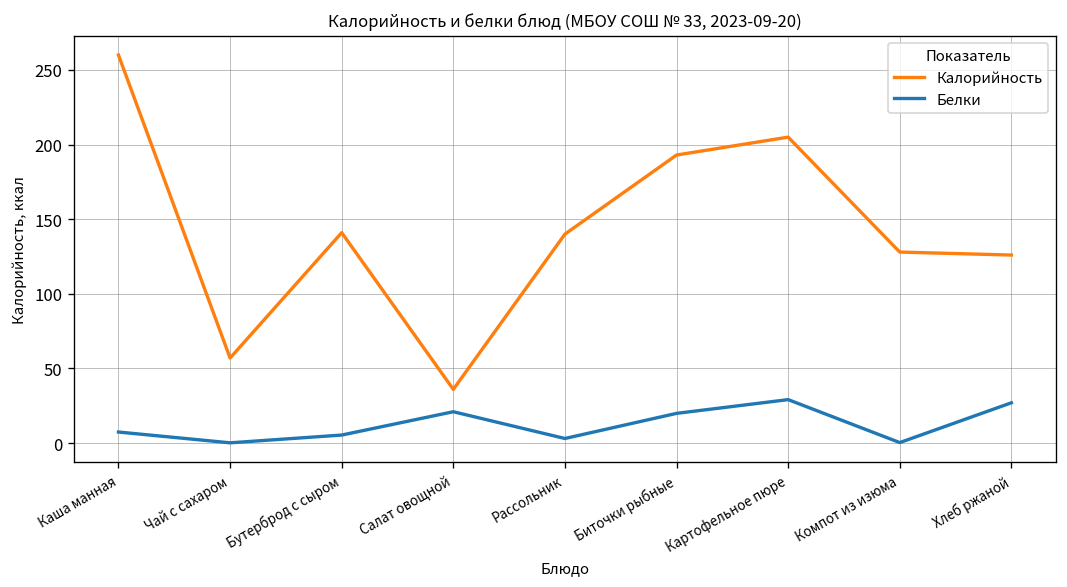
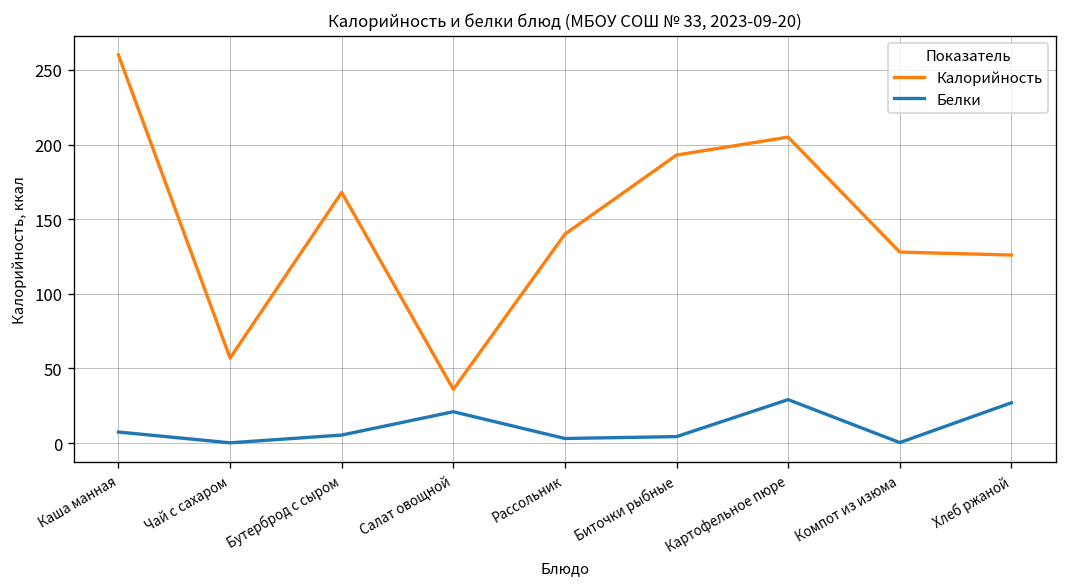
Калорийность, Бутерброд с сыром: 141 -> 168
Белки, Биточки рыбные: 20 -> 4
